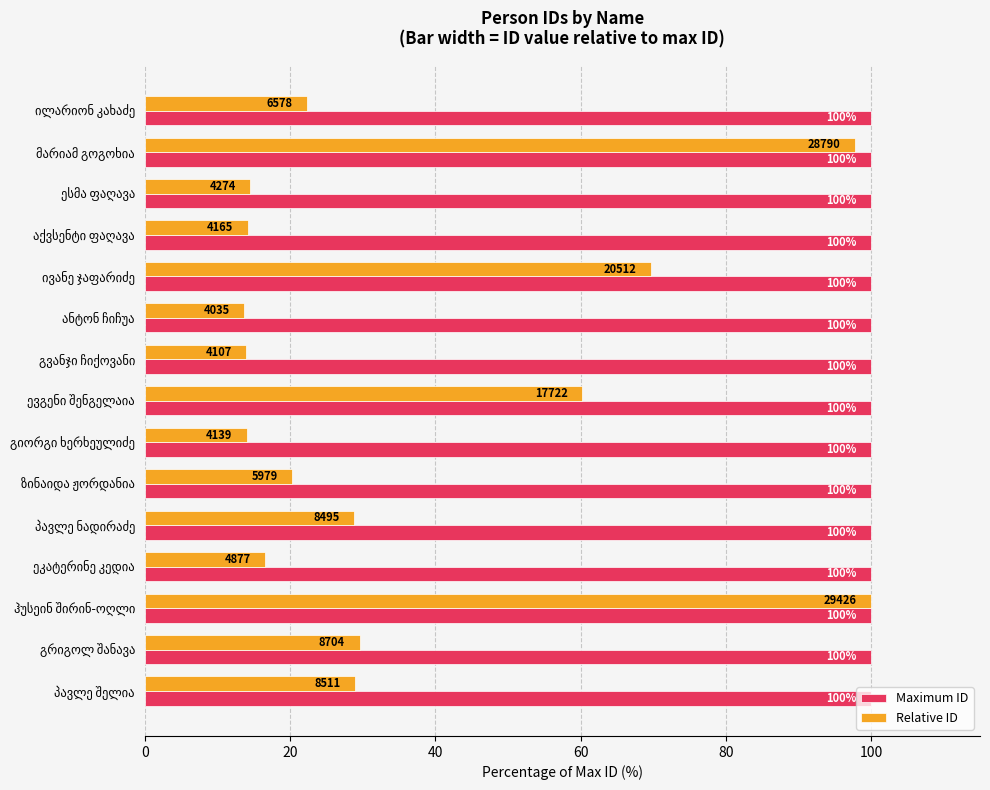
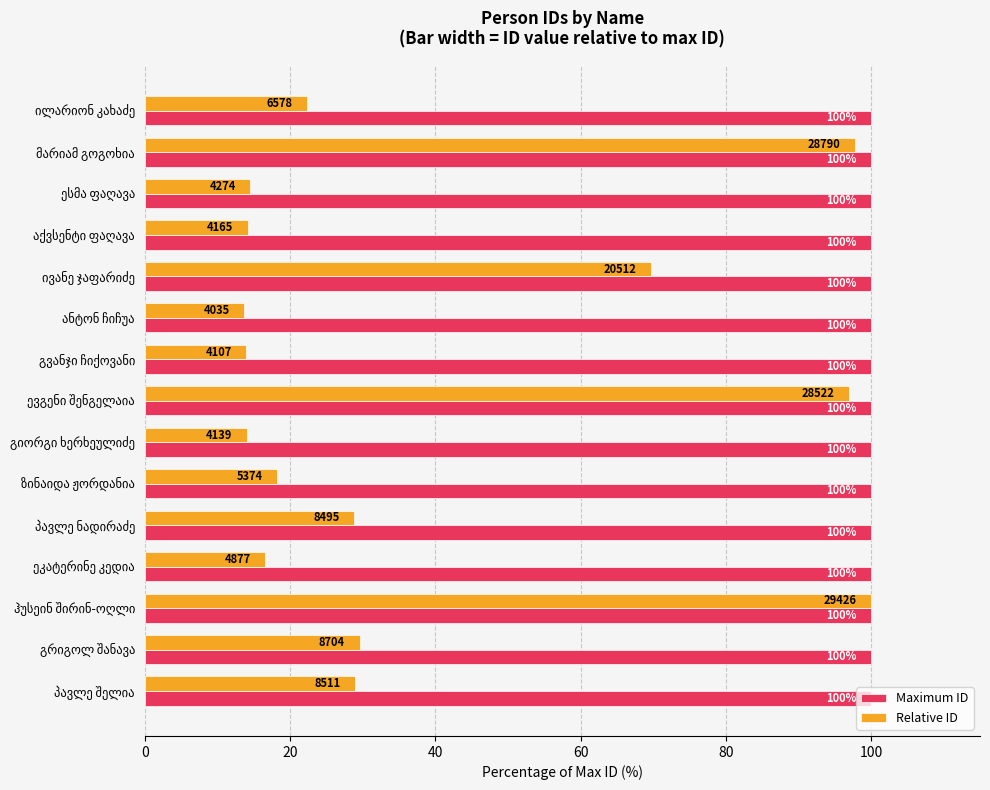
Relative ID, ევგენი შენგელაია: 17722 -> 28522
Relative ID, ზინაიდა ჟორდანია: 5979 -> 5374
